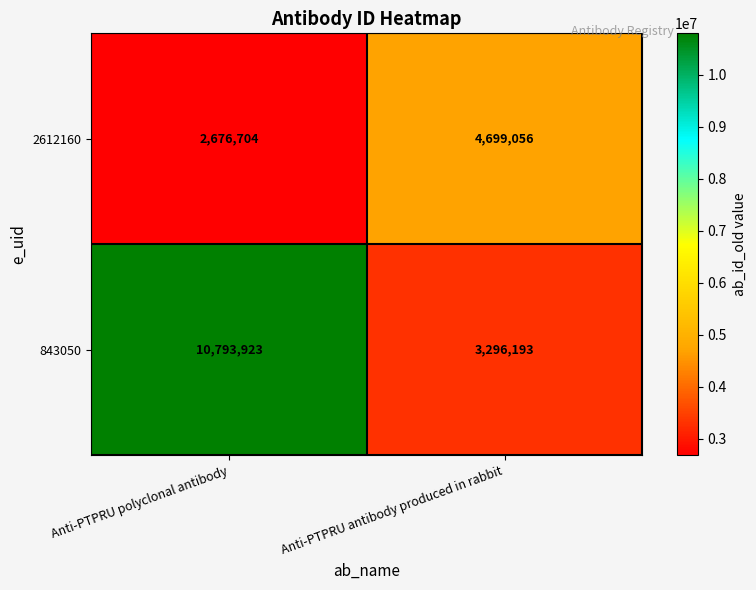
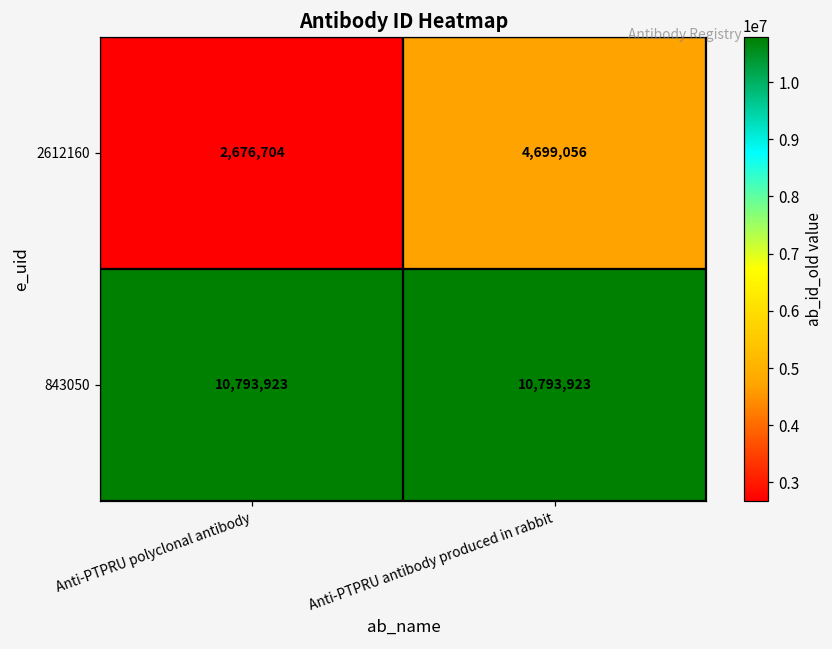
843050, Anti-PTPRU antibody produced in rabbit: 3,296,193 -> 10,793,923
